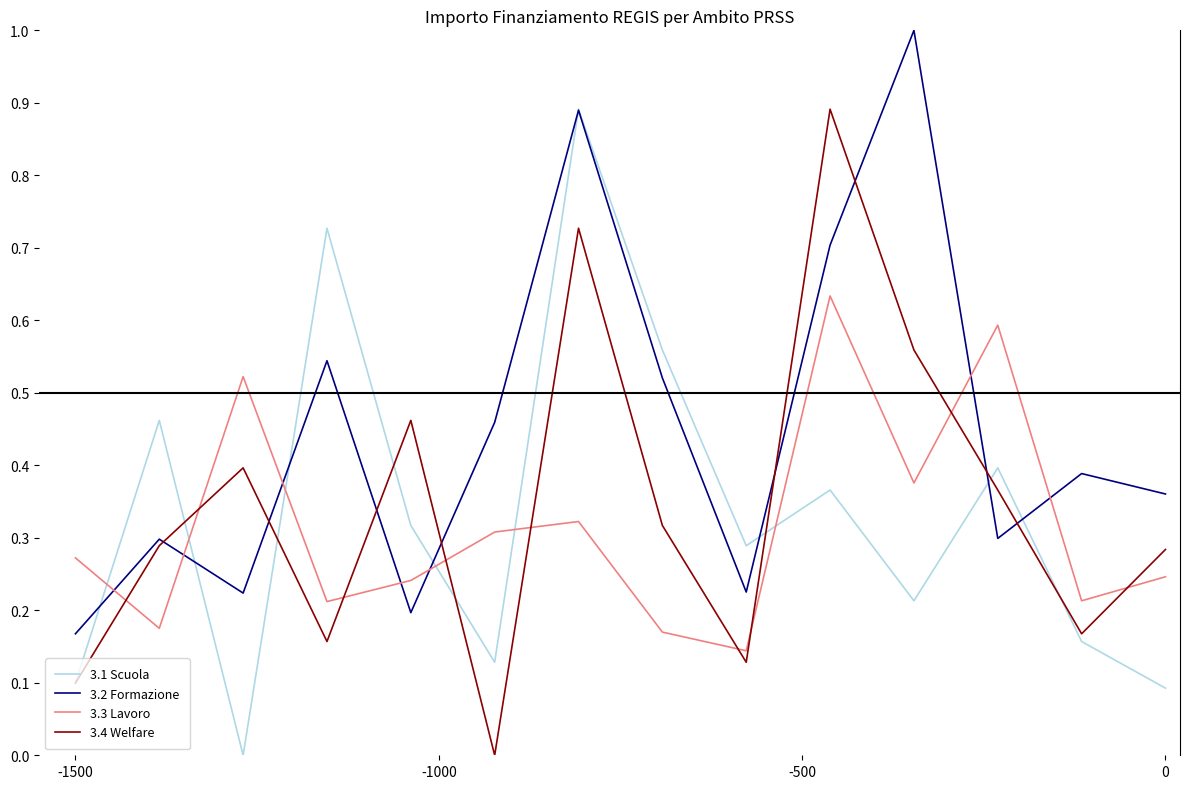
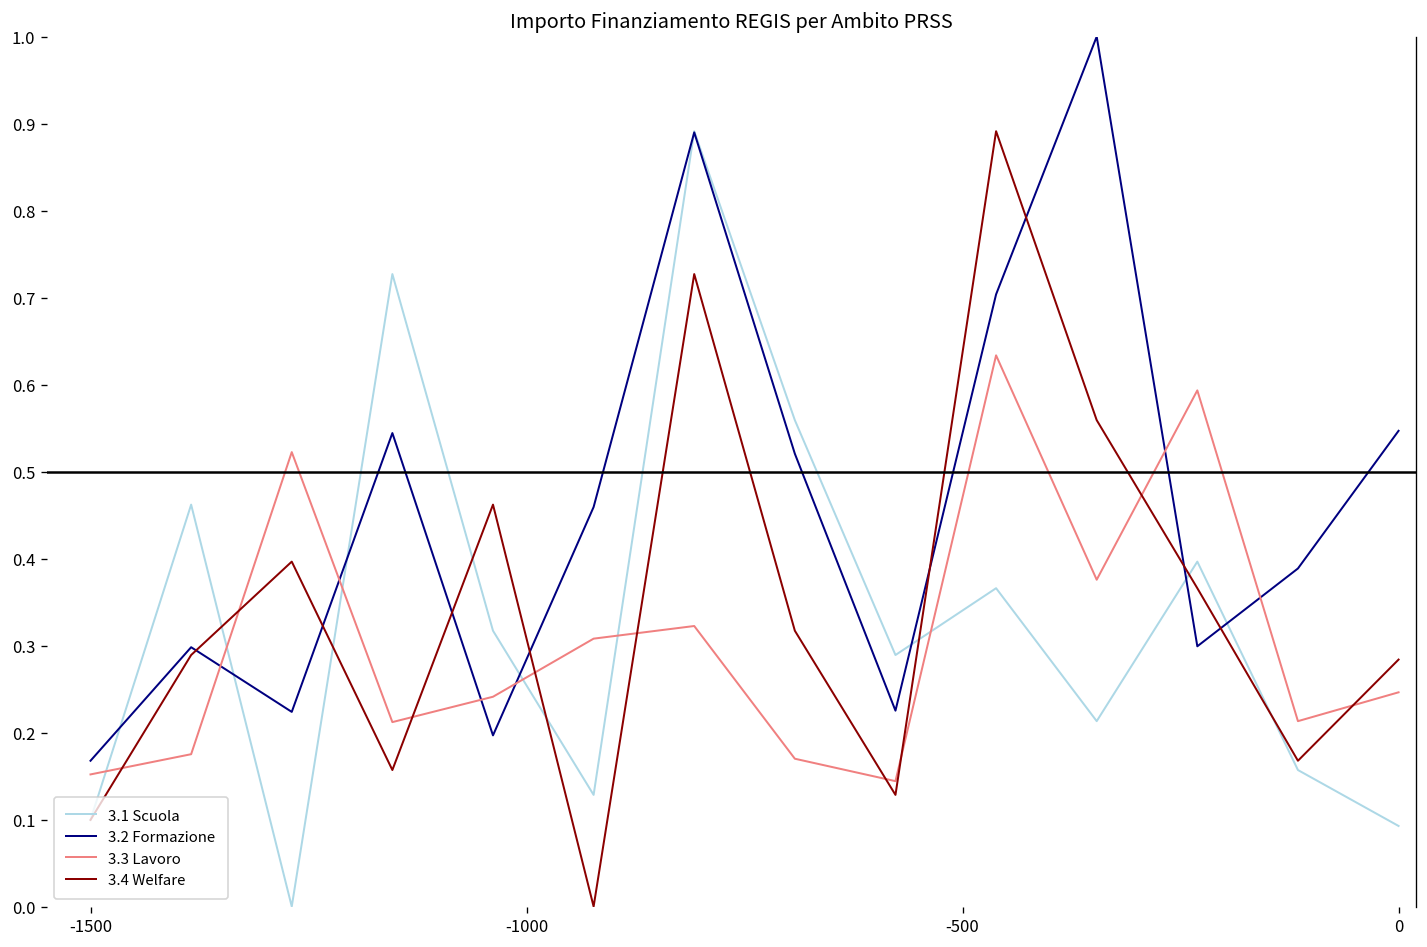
3.3 Lavoro, -1500: 0.27 -> 0.15
3.2 Formazione, 0: 0.36 -> 0.55
